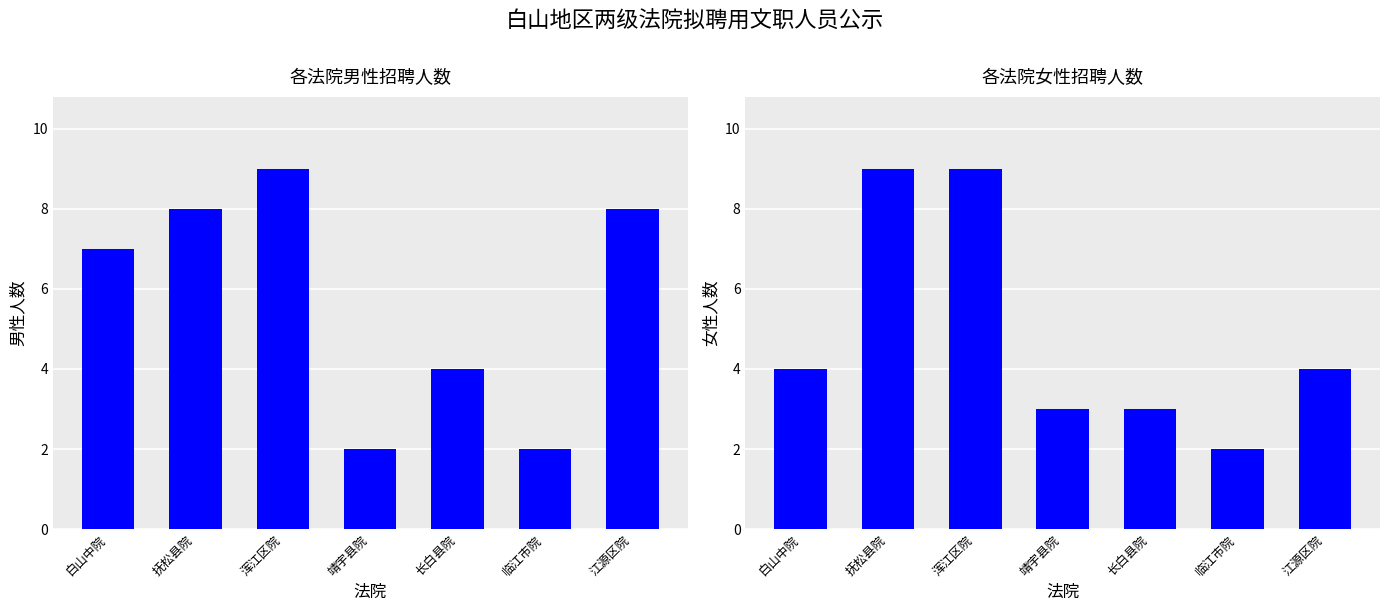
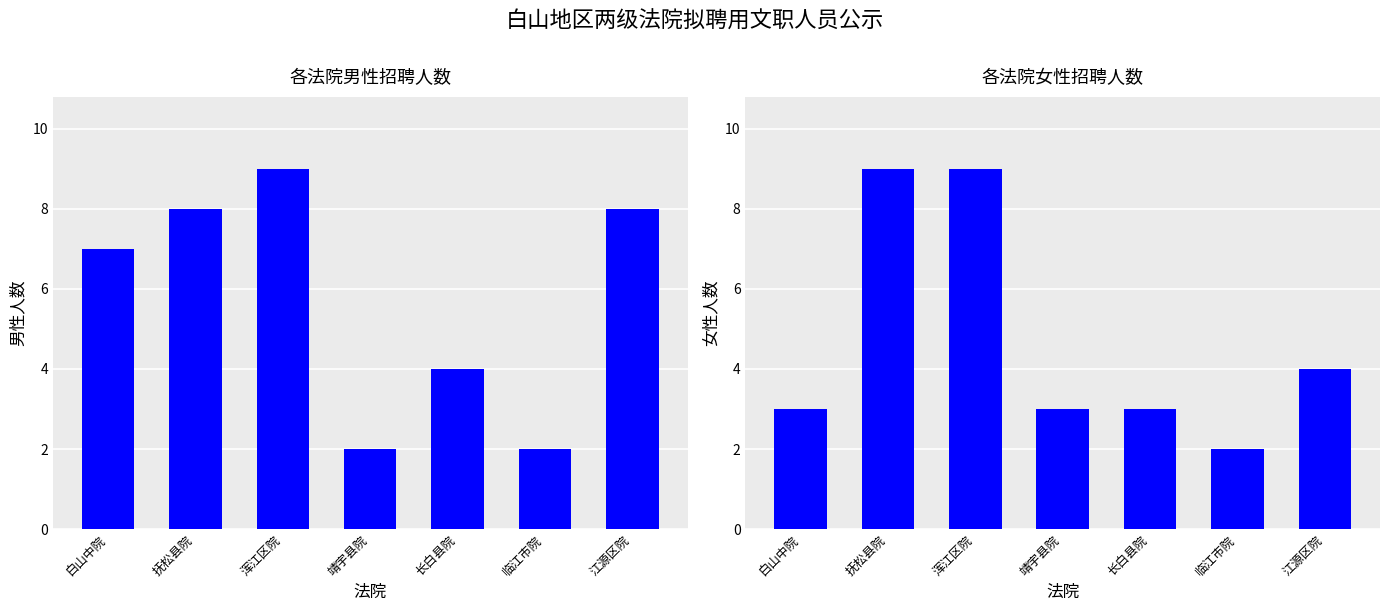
各法院女性招聘人数, 白山中院: 4 -> 3
